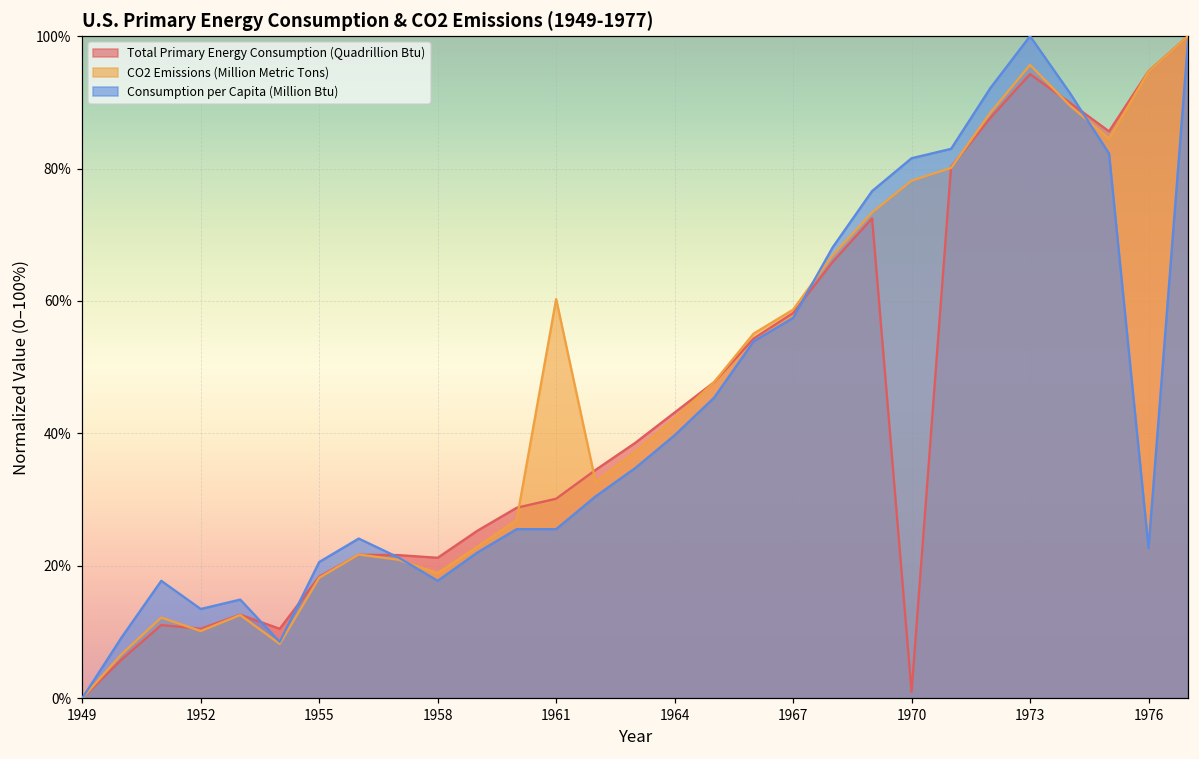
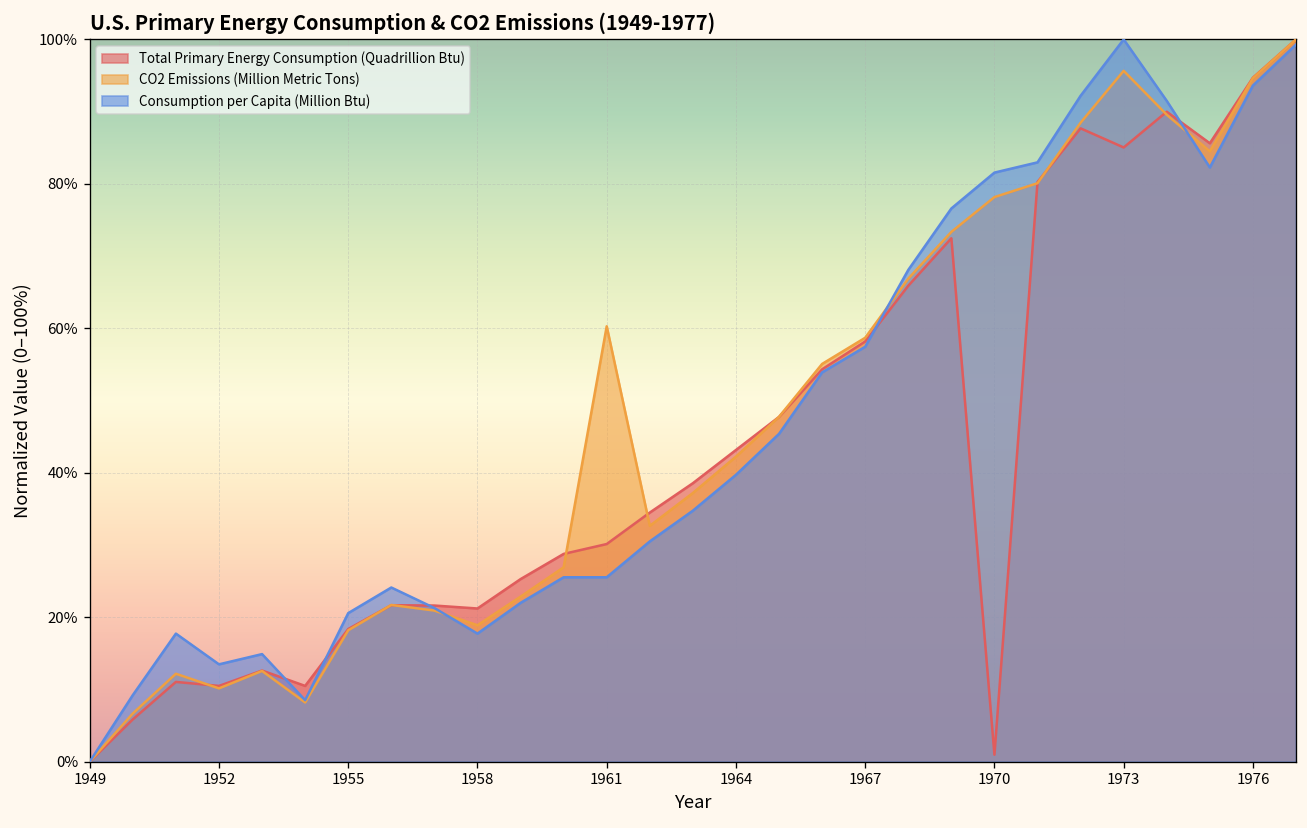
Total Primary Energy Consumption (Quadrillion Btu), 1973: 94% -> 85%
Consumption per Capita (Million Btu), 1976: 23% -> 94%
